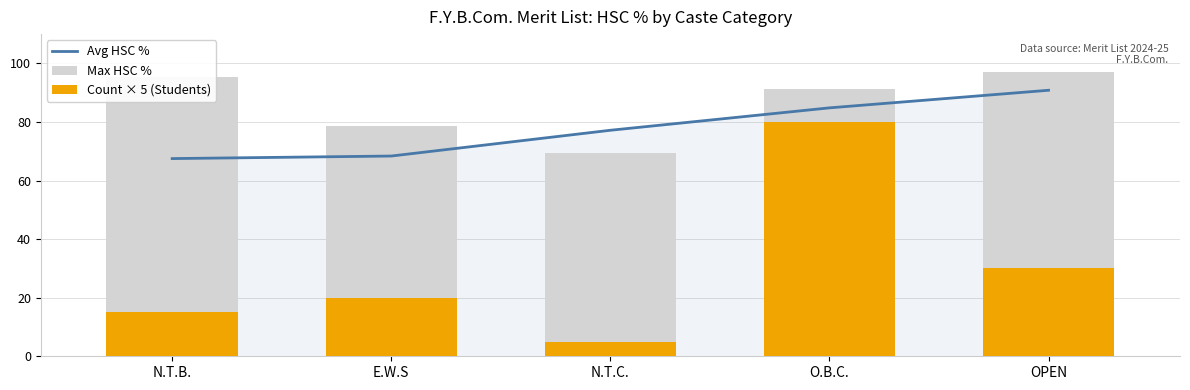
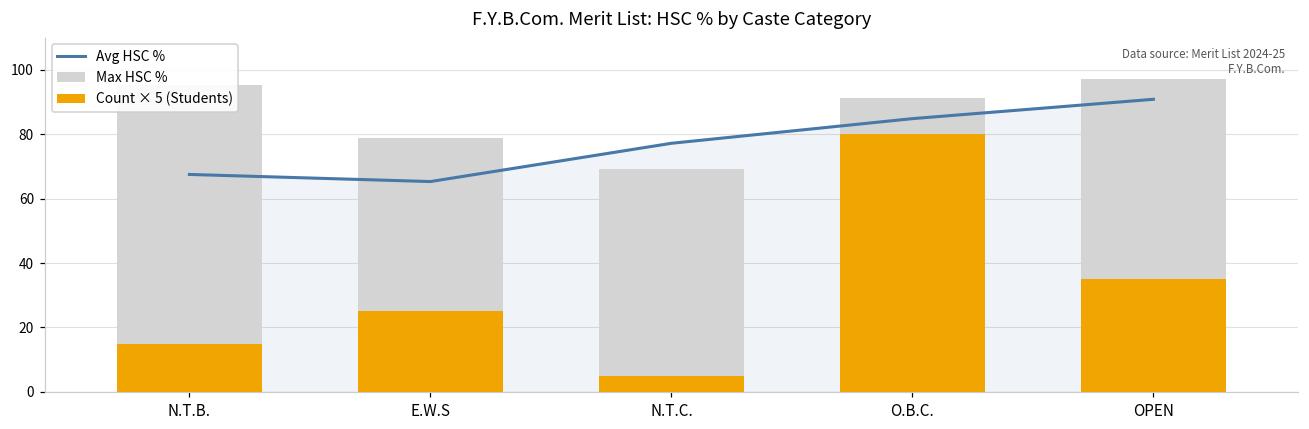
Count × 5 (Students), E.W.S: 20 -> 25
Avg HSC %, E.W.S: 68 -> 65
Count × 5 (Students), OPEN: 30 -> 35
